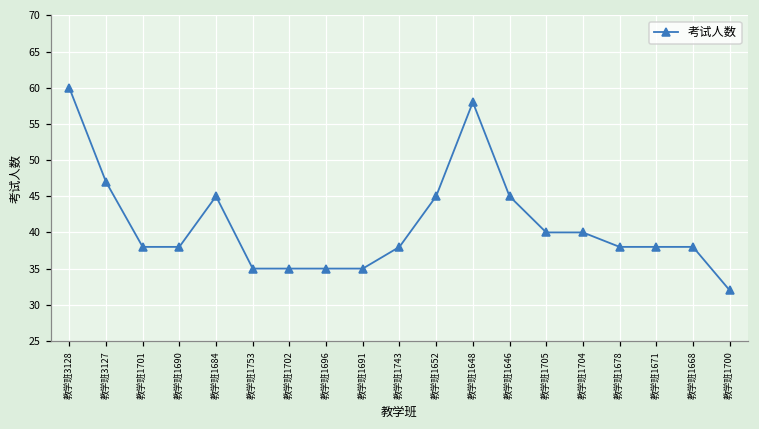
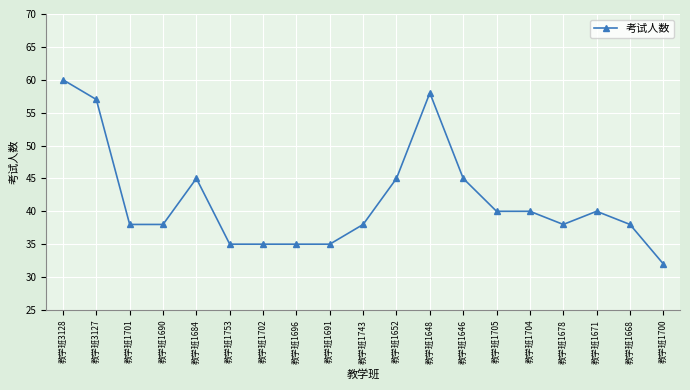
教学班3127: 47 -> 57
教学班1671: 38 -> 40
